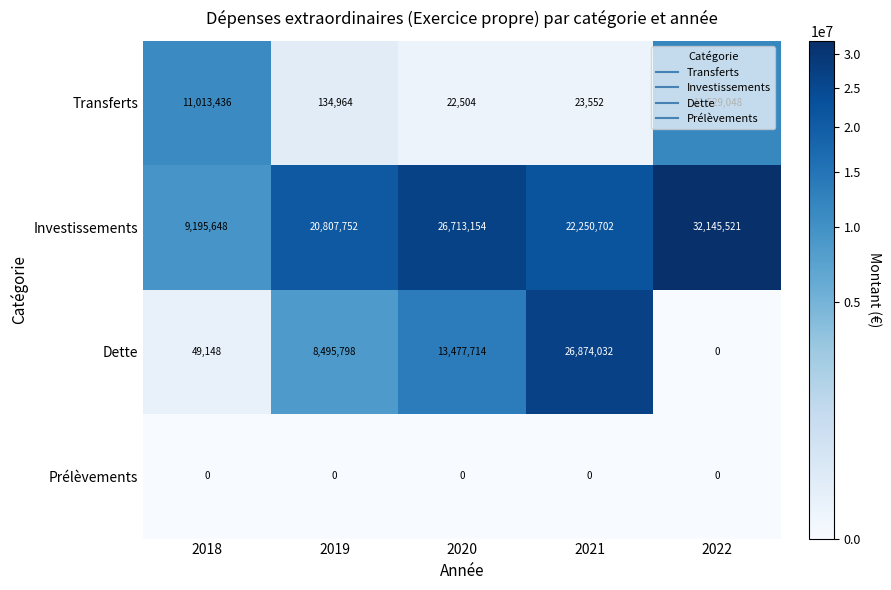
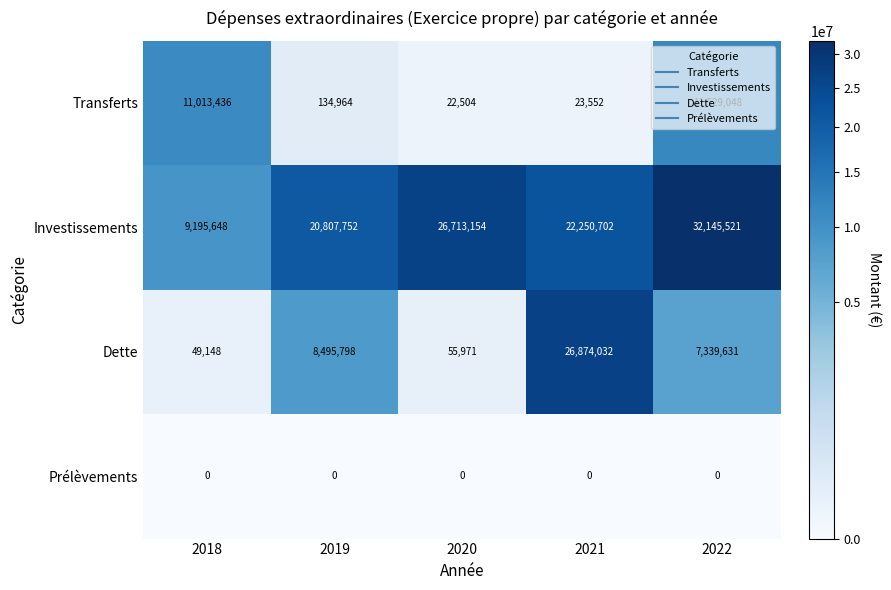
Dette, 2020: 13,477,714 -> 55,971
Dette, 2022: 0 -> 7,339,631
